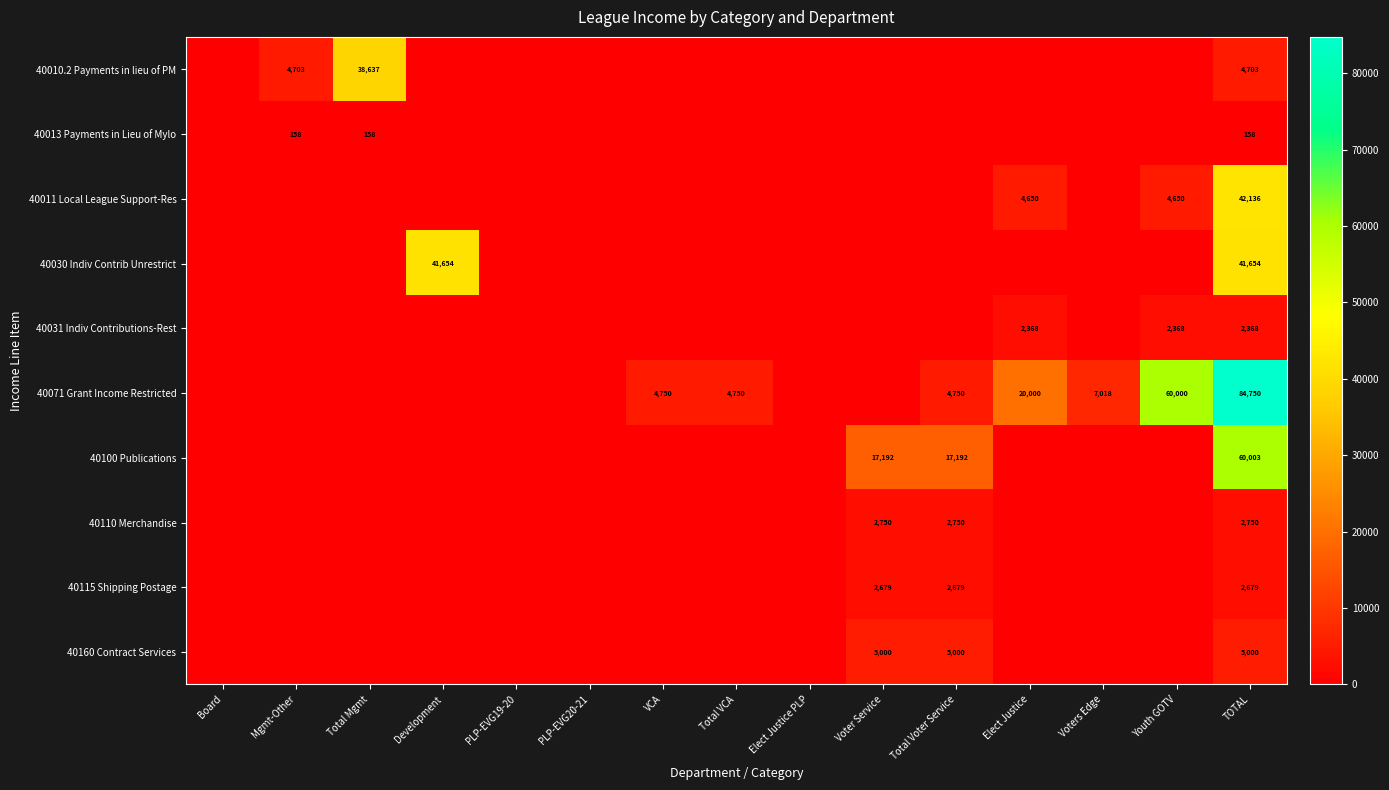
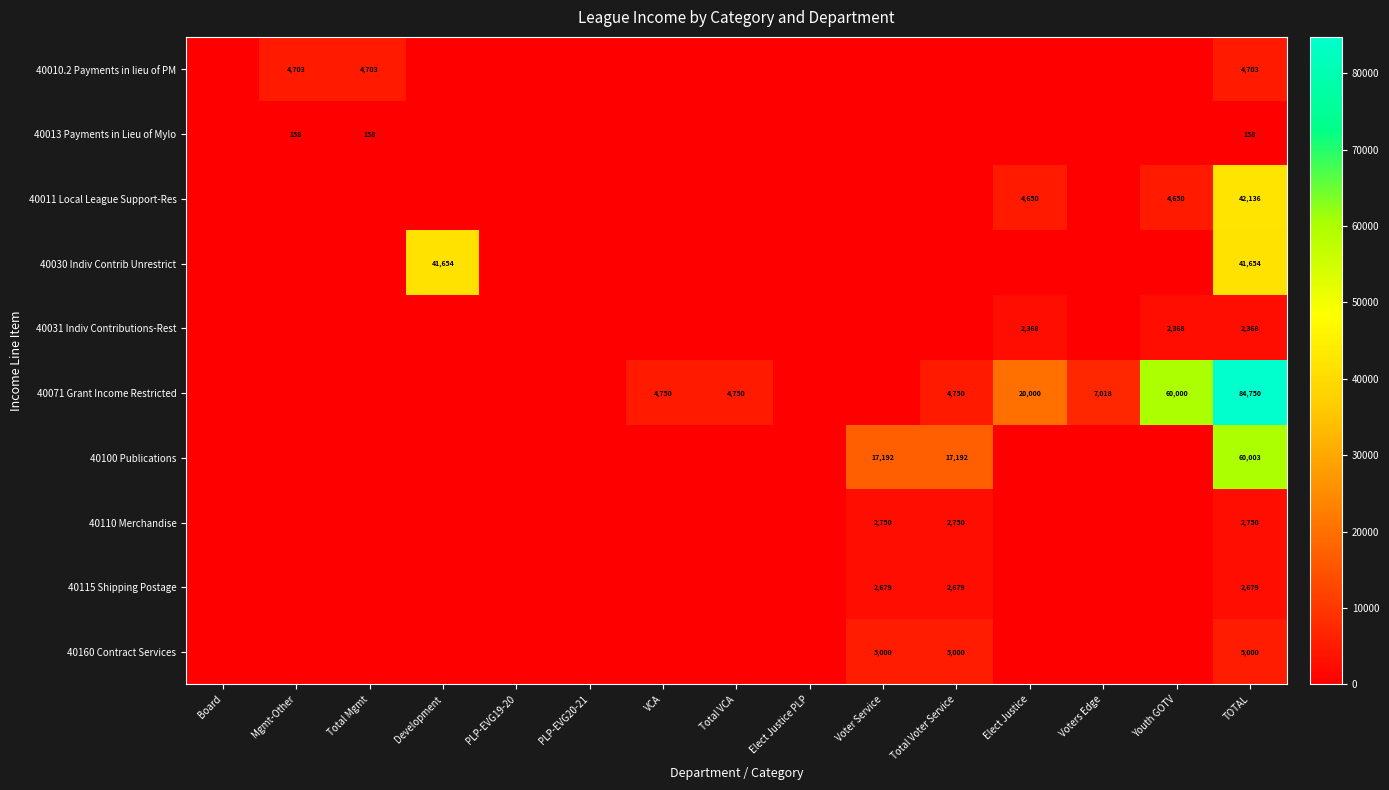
40010.2 Payments in lieu of PM, Total Mgmt: 38,637 -> 4,703
